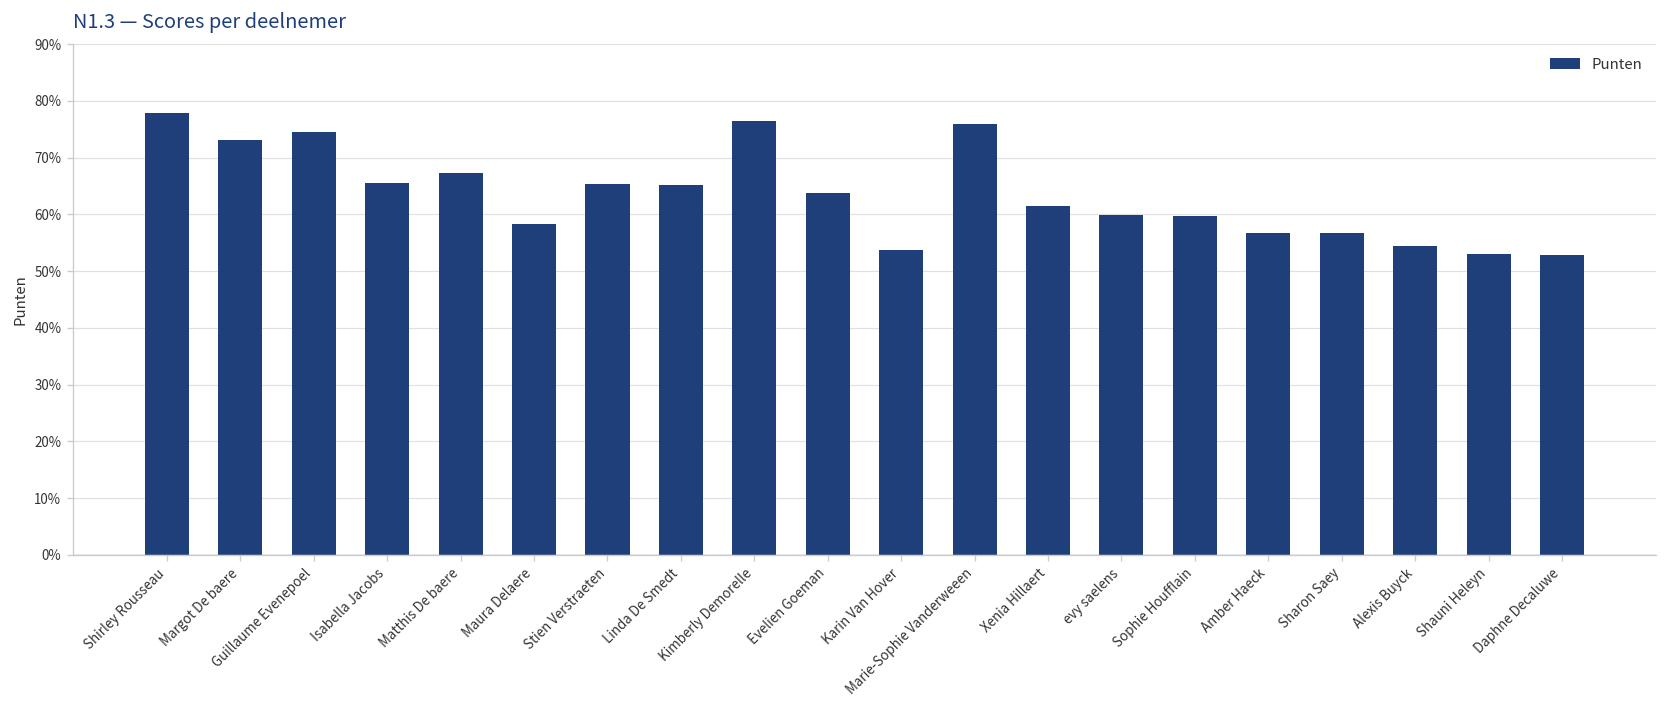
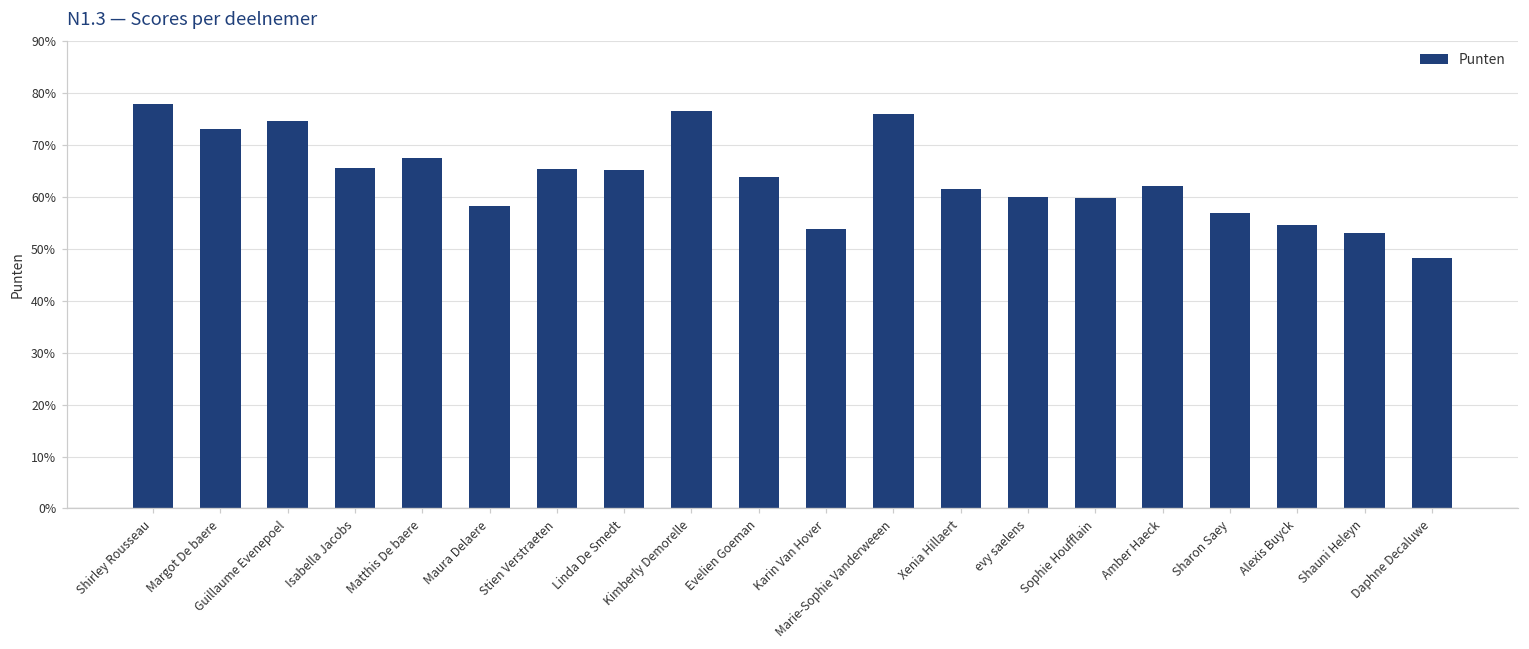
Amber Haeck: 57% -> 62%
Daphne Decaluwe: 53% -> 48%
